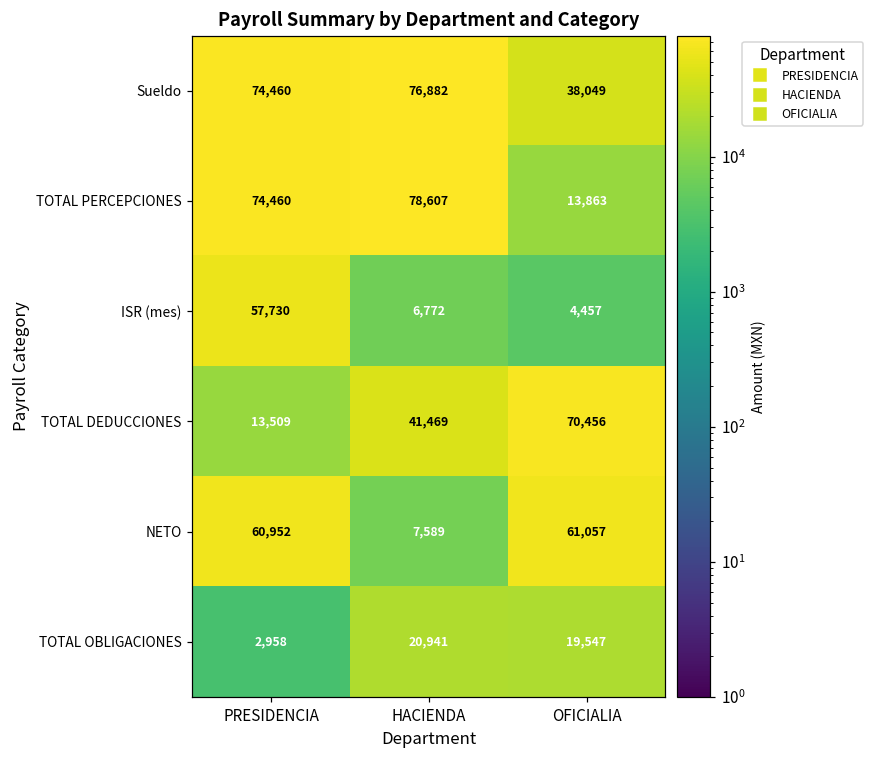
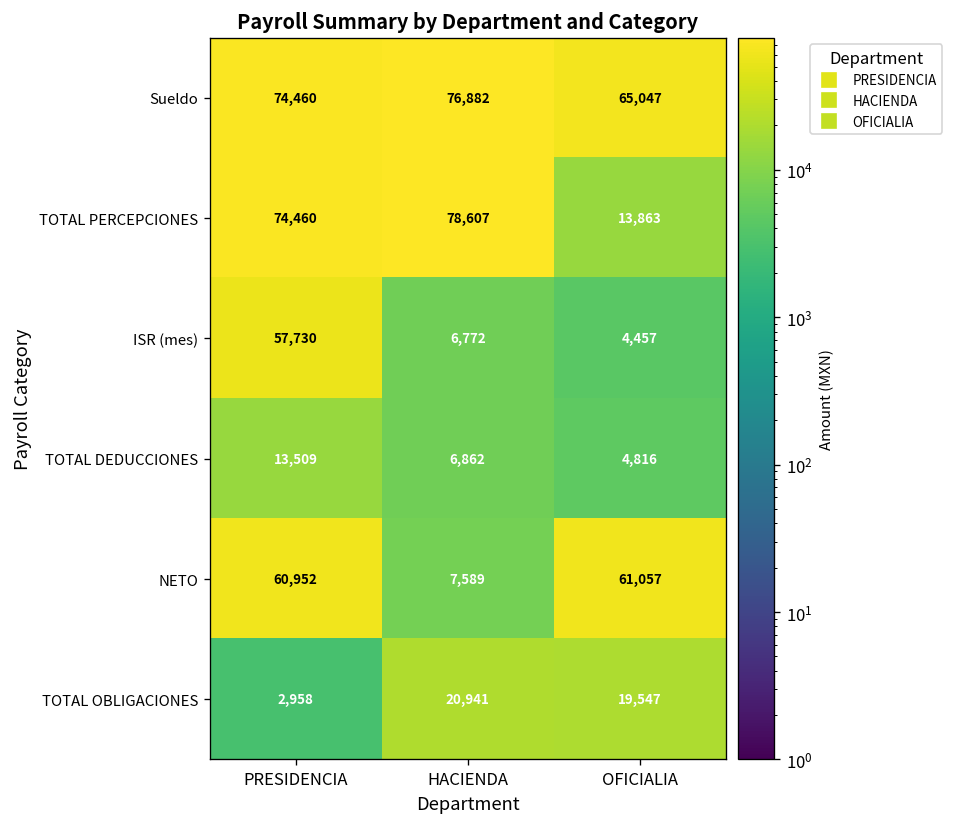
Sueldo, OFICIALIA: 38,049 -> 65,047
TOTAL DEDUCCIONES, HACIENDA: 41,469 -> 6,862
TOTAL DEDUCCIONES, OFICIALIA: 70,456 -> 4,816
